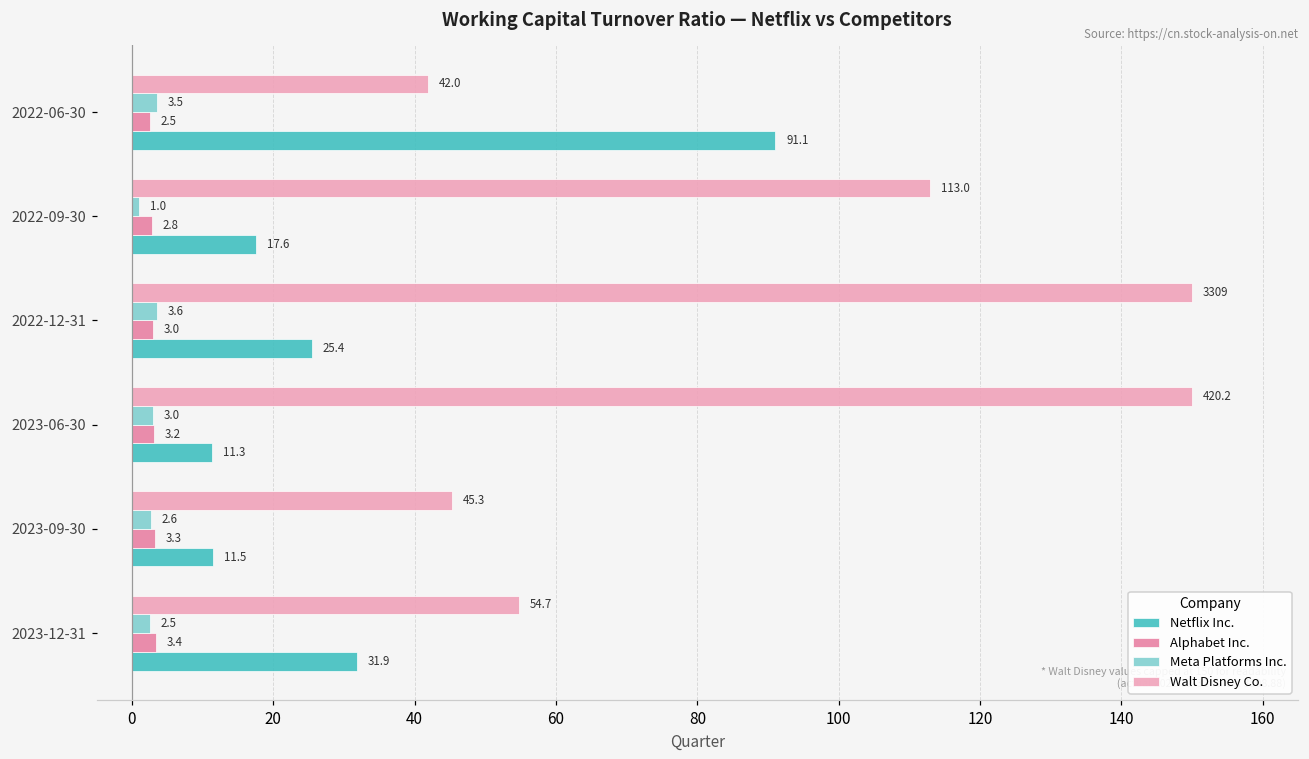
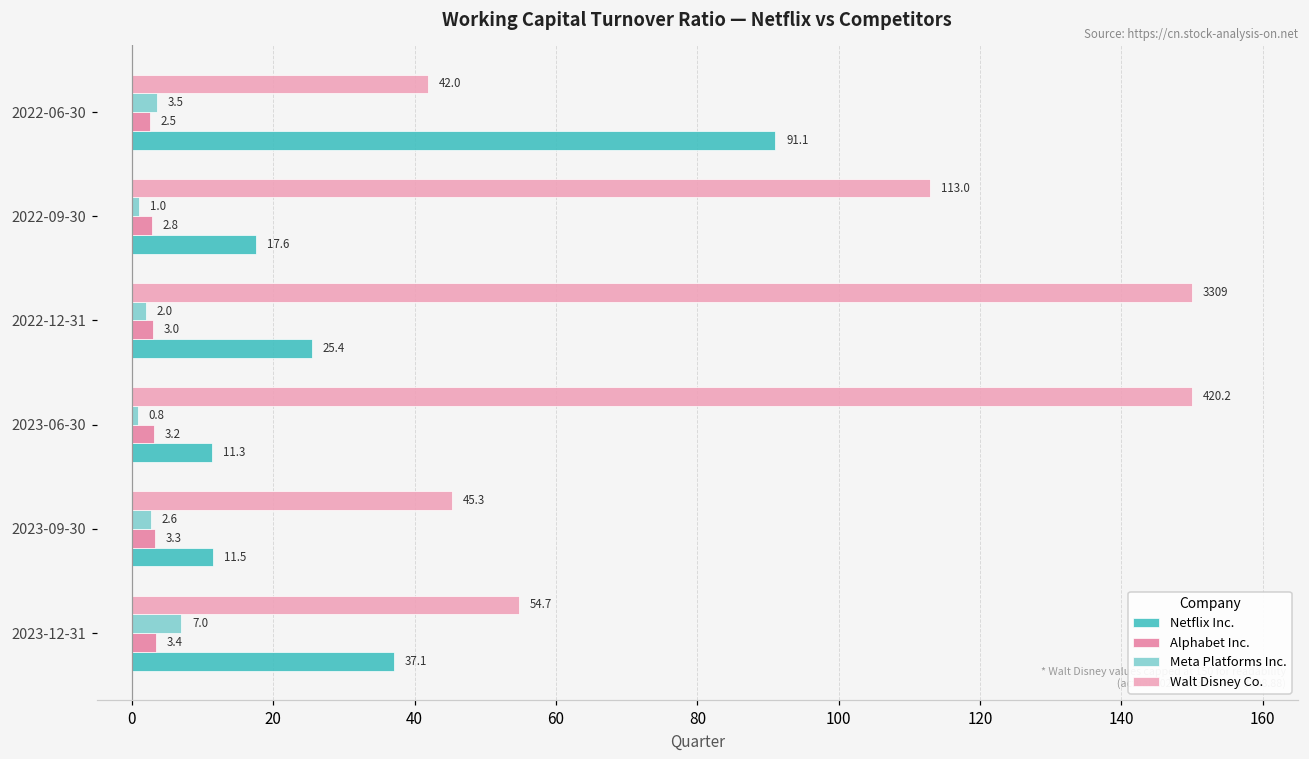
Meta Platforms Inc., 2022-12-31: 3.6 -> 2.0
Meta Platforms Inc., 2023-06-30: 3.0 -> 0.8
Meta Platforms Inc., 2023-12-31: 2.5 -> 7.0
Netflix Inc., 2023-12-31: 31.9 -> 37.1
